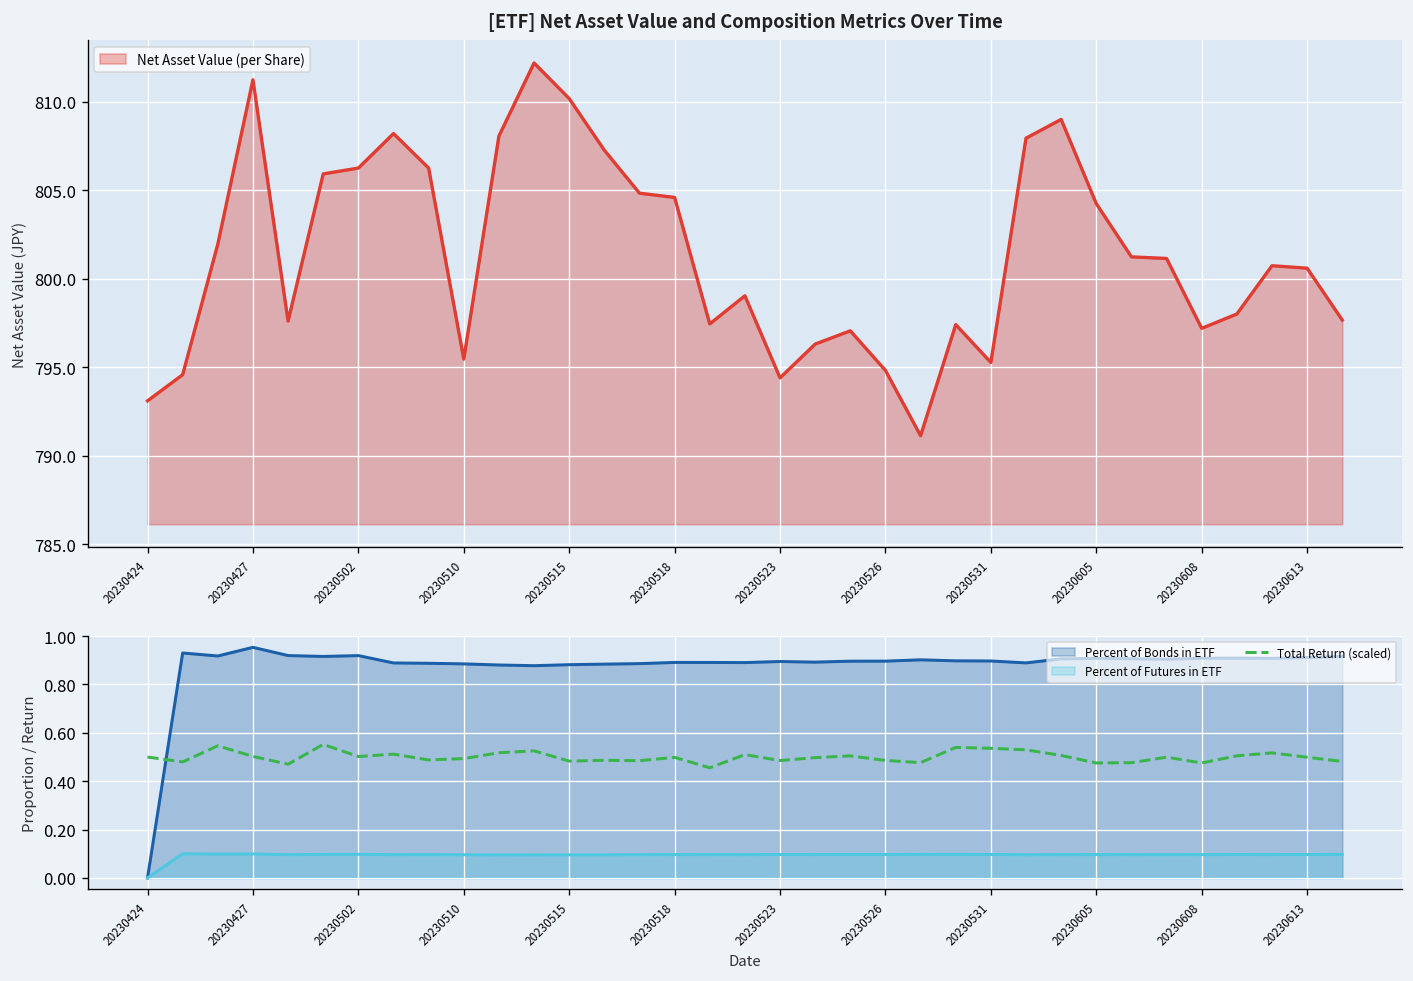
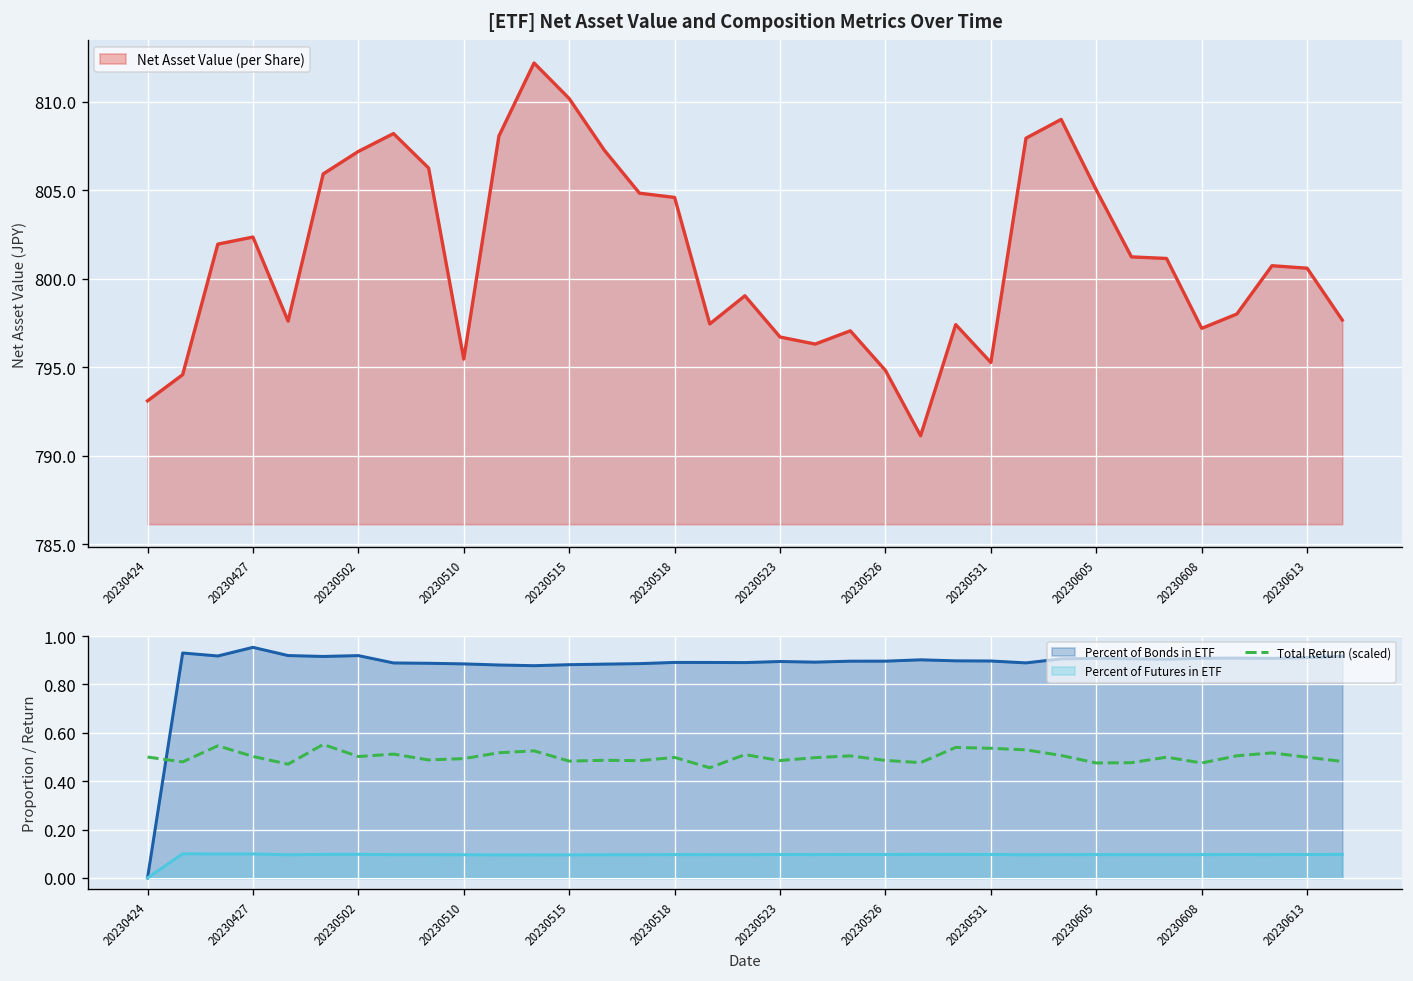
[ETF] Net Asset Value and Composition Metrics Over Time, 20230427: 811.3 -> 802.4
[ETF] Net Asset Value and Composition Metrics Over Time, 20230502: 806.3 -> 807.2
[ETF] Net Asset Value and Composition Metrics Over Time, 20230523: 794.4 -> 796.7
[ETF] Net Asset Value and Composition Metrics Over Time, 20230605: 804.3 -> 805.0
